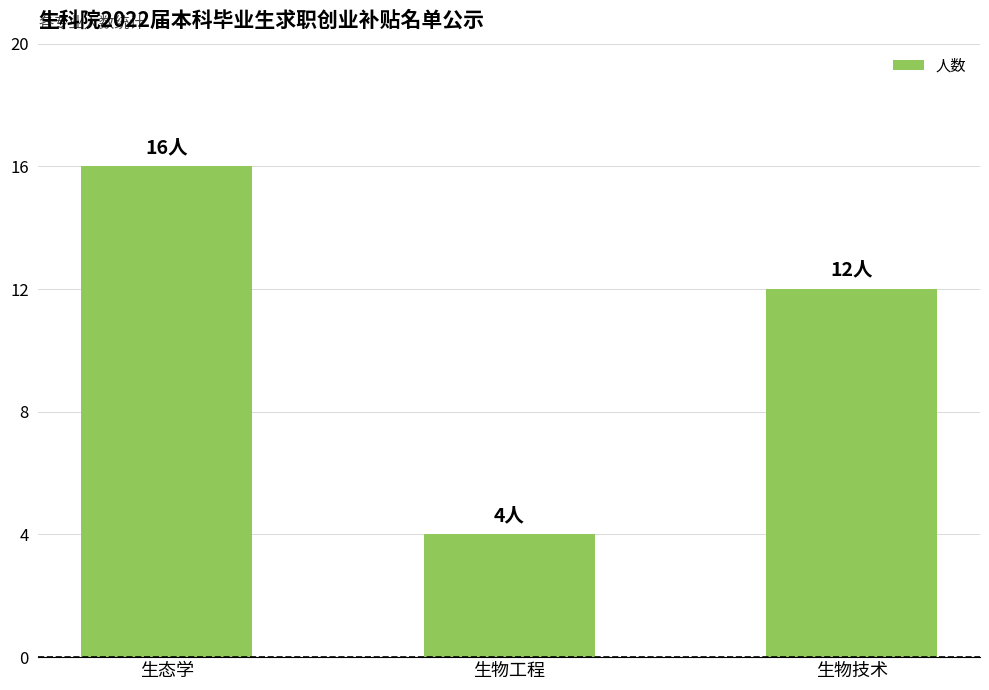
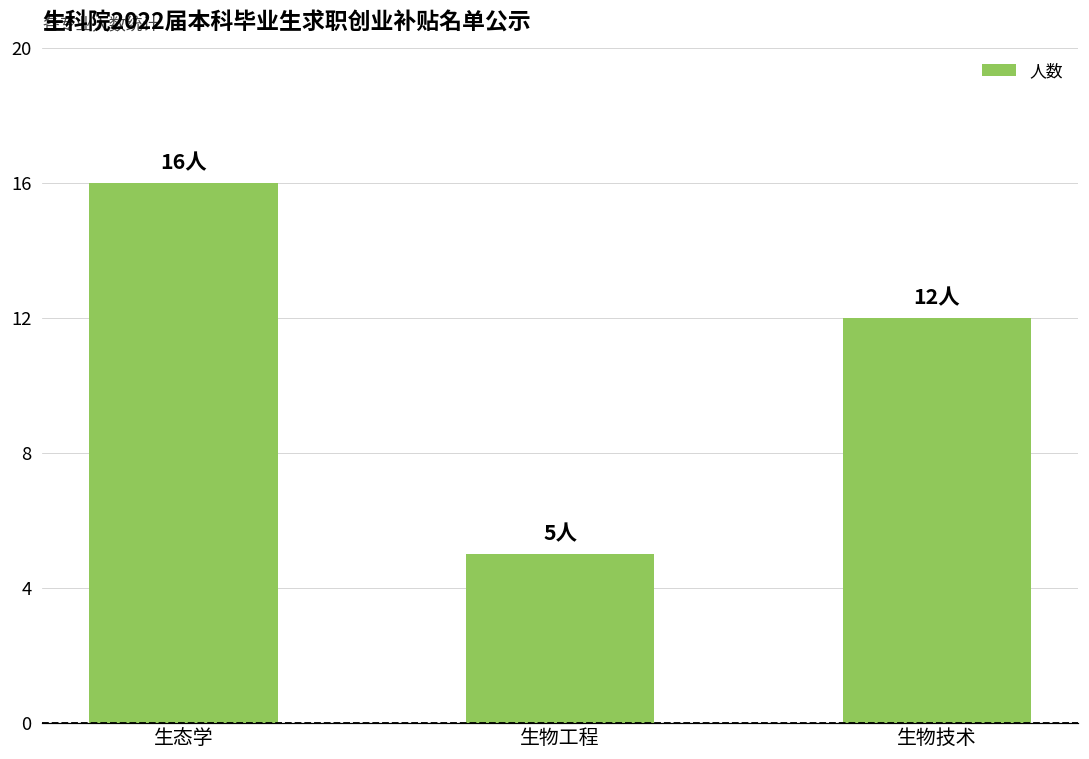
生物工程: 4人 -> 5人
